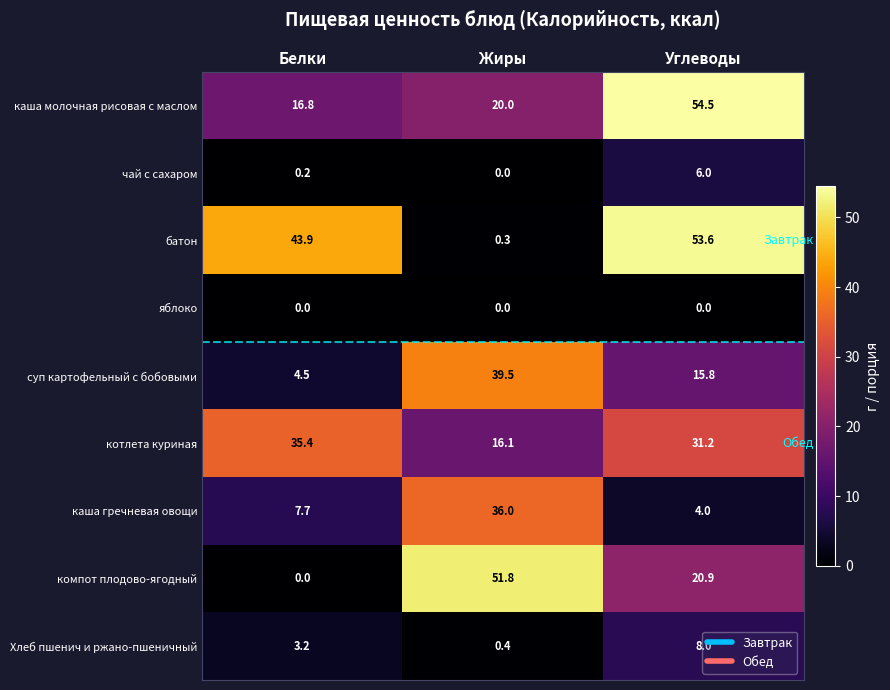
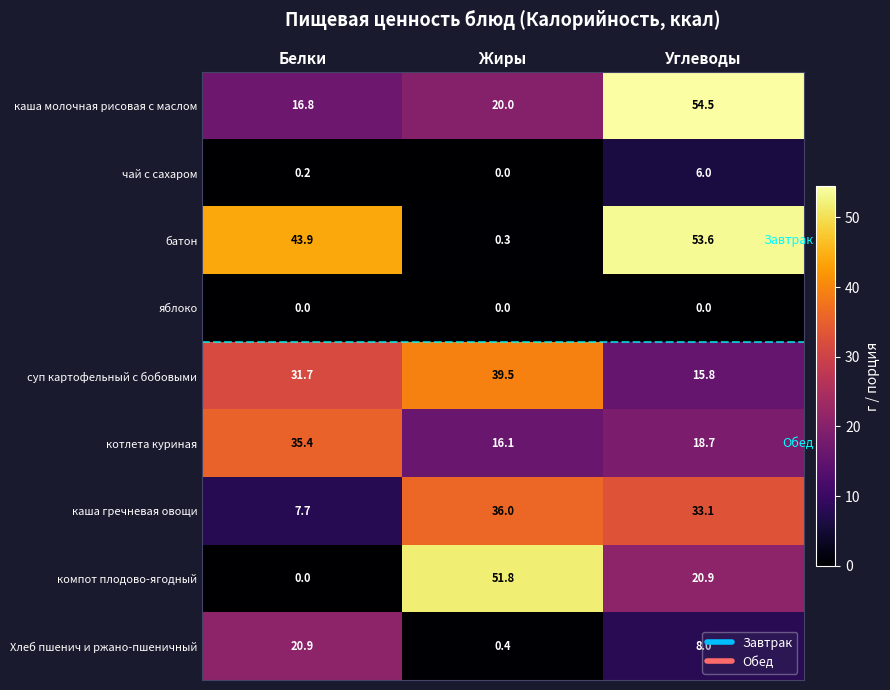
суп картофельный с бобовыми, Белки: 4.5 -> 31.7
котлета куриная, Углеводы: 31.2 -> 18.7
каша гречневая овощи, Углеводы: 4.0 -> 33.1
Хлеб пшенич и ржано-пшеничный, Белки: 3.2 -> 20.9
